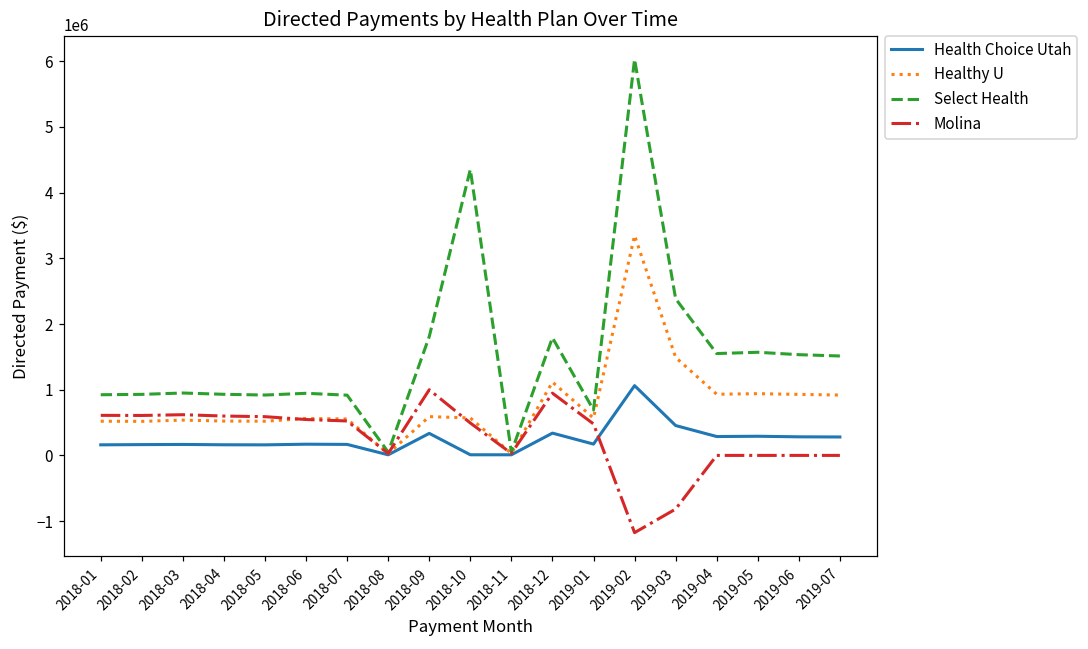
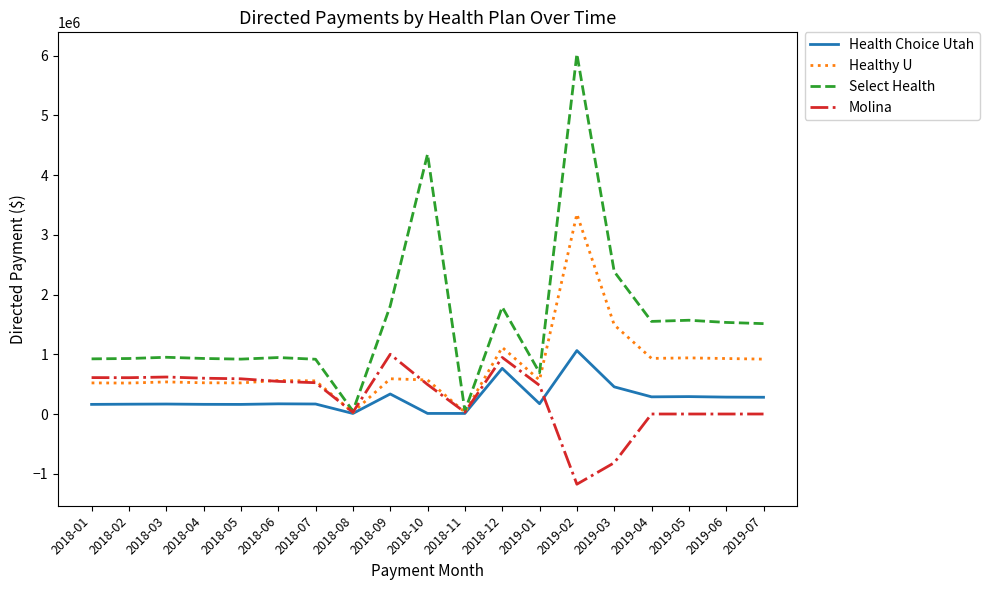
Health Choice Utah, 2018-12: 300000 -> 800000
